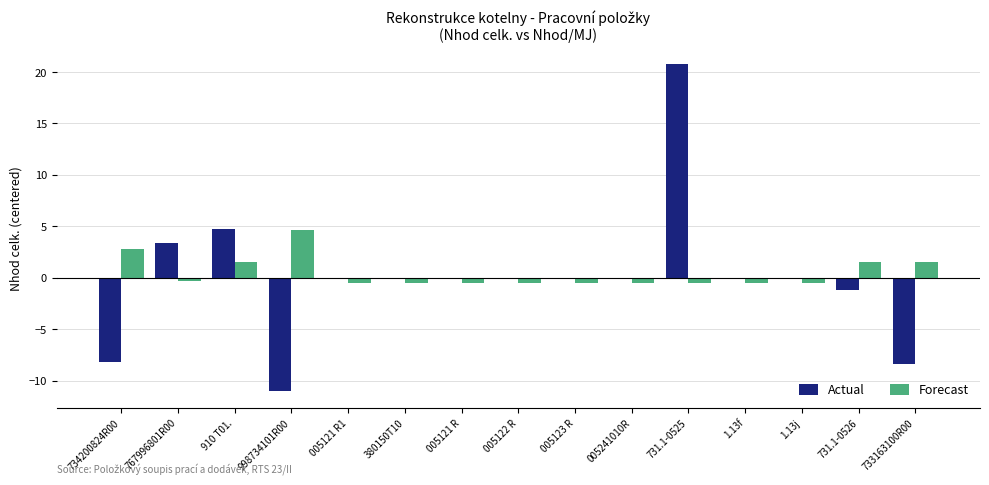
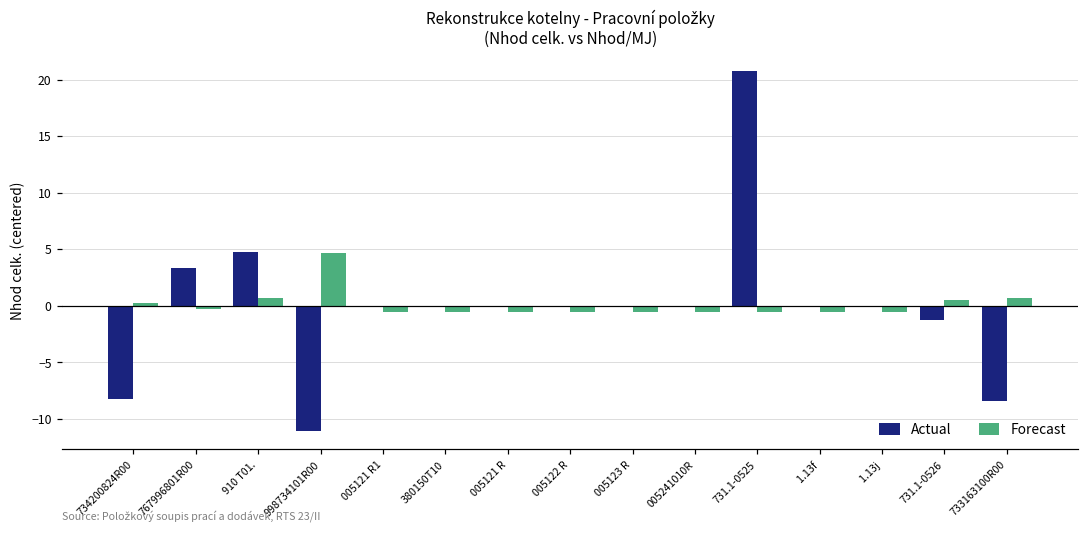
Forecast, 734200824R00: 2.8 -> 0.2
Forecast, 910 T01.: 1.5 -> 0.7
Forecast, 731.1-0526: 1.5 -> 0.5
Forecast, 733163100R00: 1.5 -> 0.7
